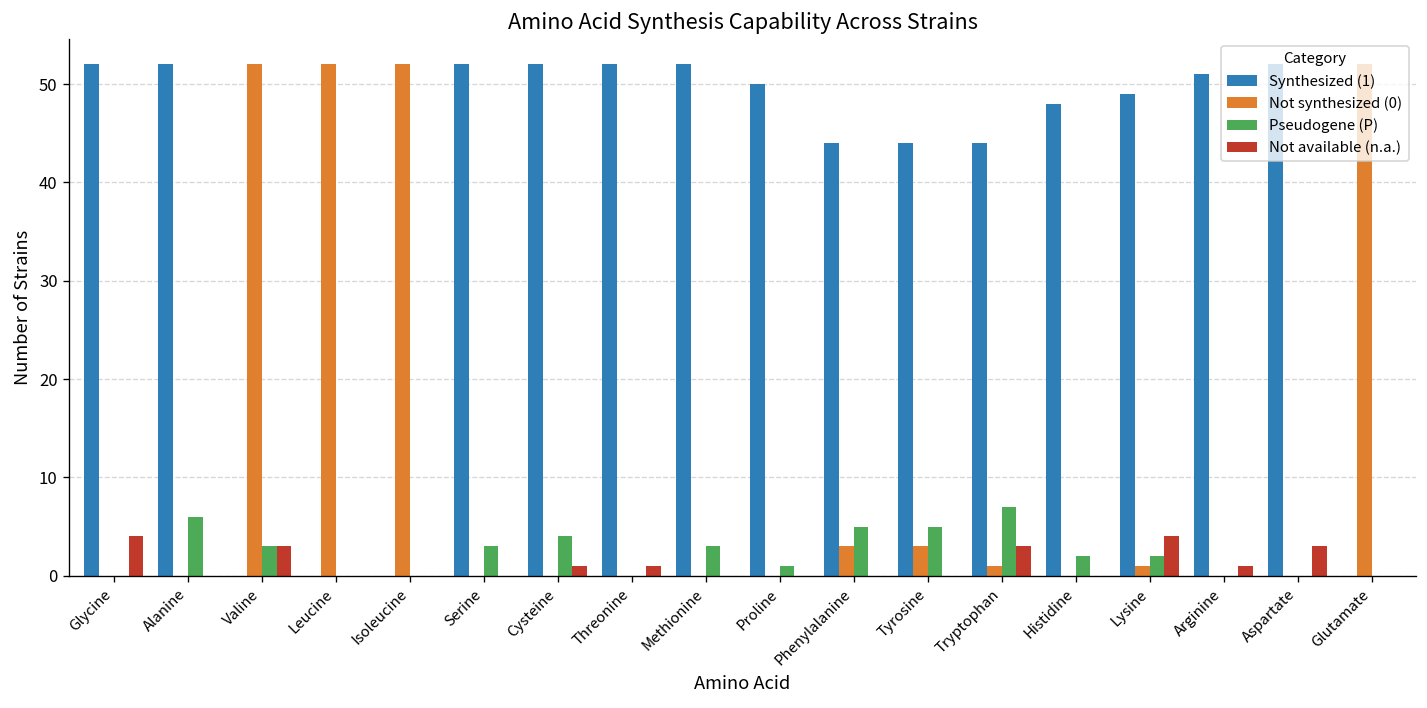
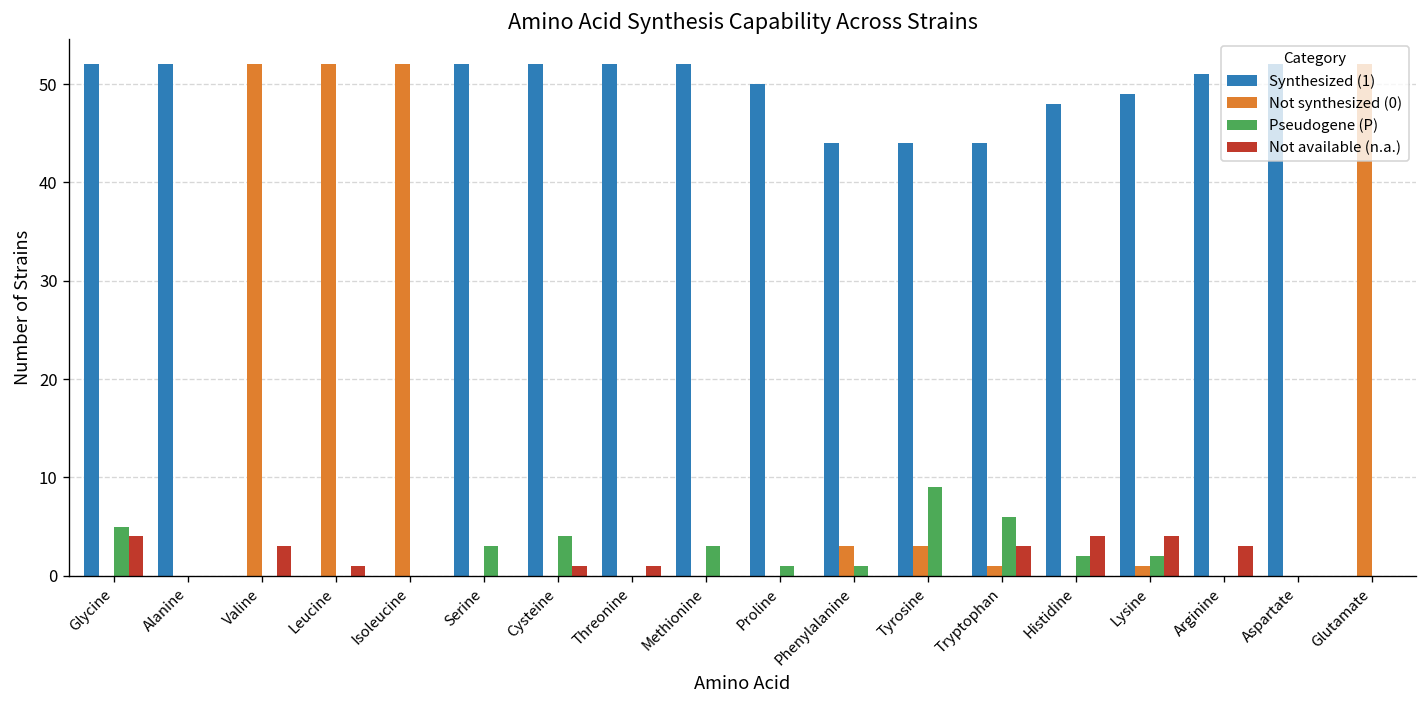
Pseudogene (P), Glycine: 0 -> 5
Pseudogene (P), Alanine: 6 -> 0
Pseudogene (P), Valine: 3 -> 0
Not available (n.a.), Leucine: 0 -> 1
Pseudogene (P), Phenylalanine: 5 -> 1
Pseudogene (P), Tyrosine: 5 -> 9
Pseudogene (P), Tryptophan: 7 -> 6
Not available (n.a.), Histidine: 0 -> 4
Not available (n.a.), Arginine: 1 -> 3
Not available (n.a.), Aspartate: 3 -> 0
